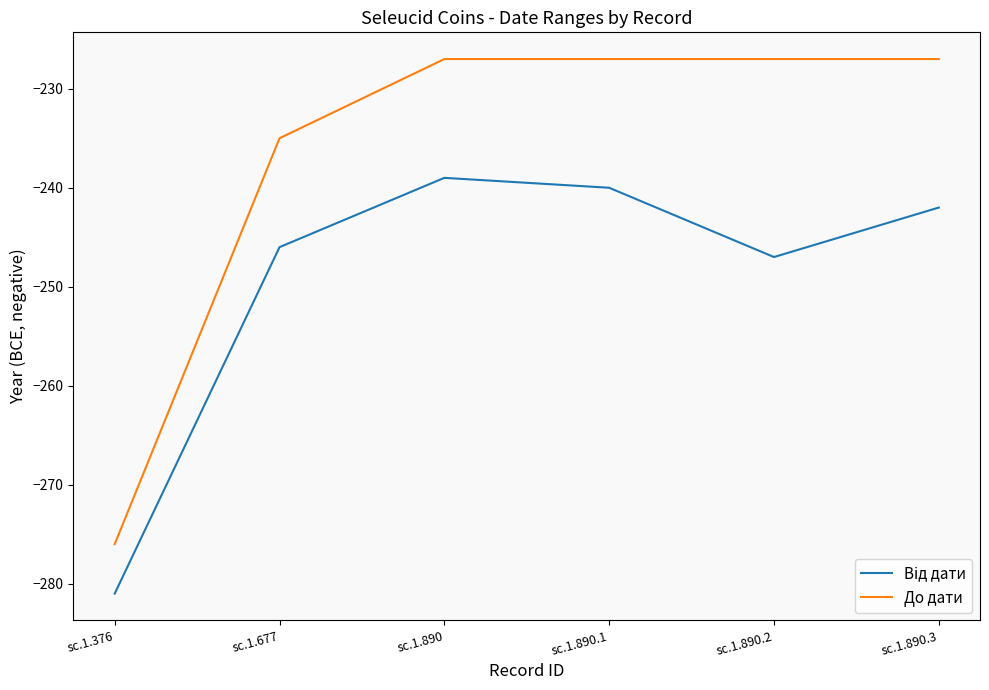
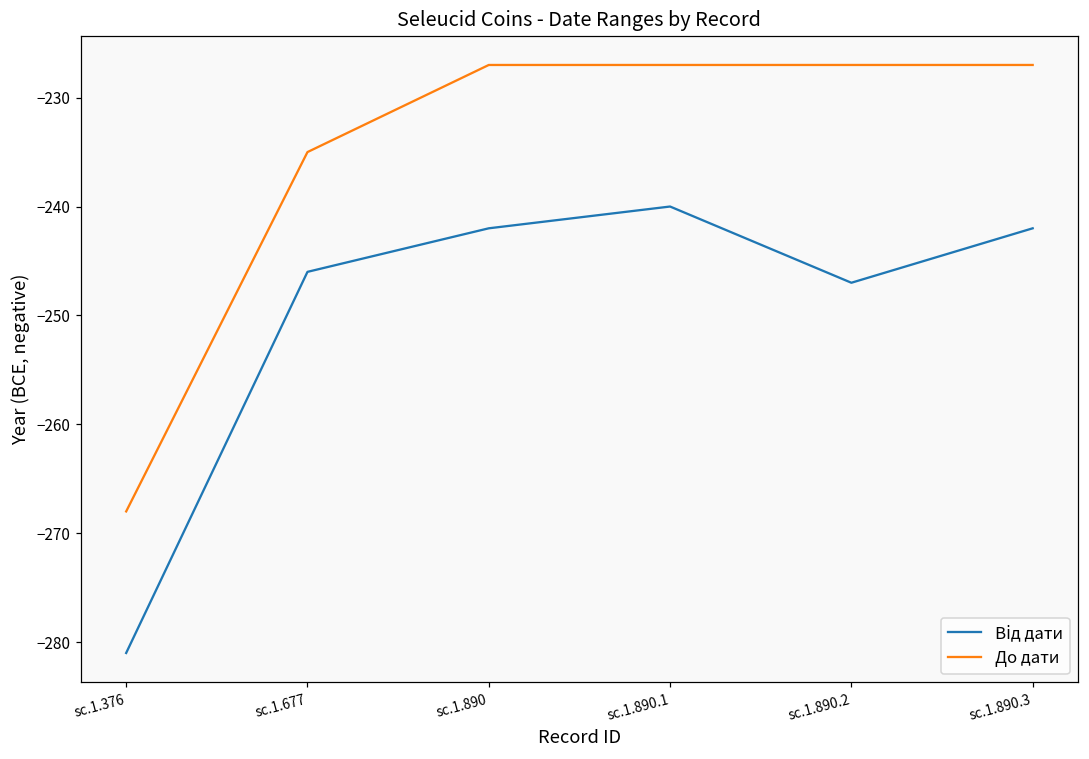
До дати, sc.1.376: -276 -> -268
Від дати, sc.1.890: -239 -> -242
